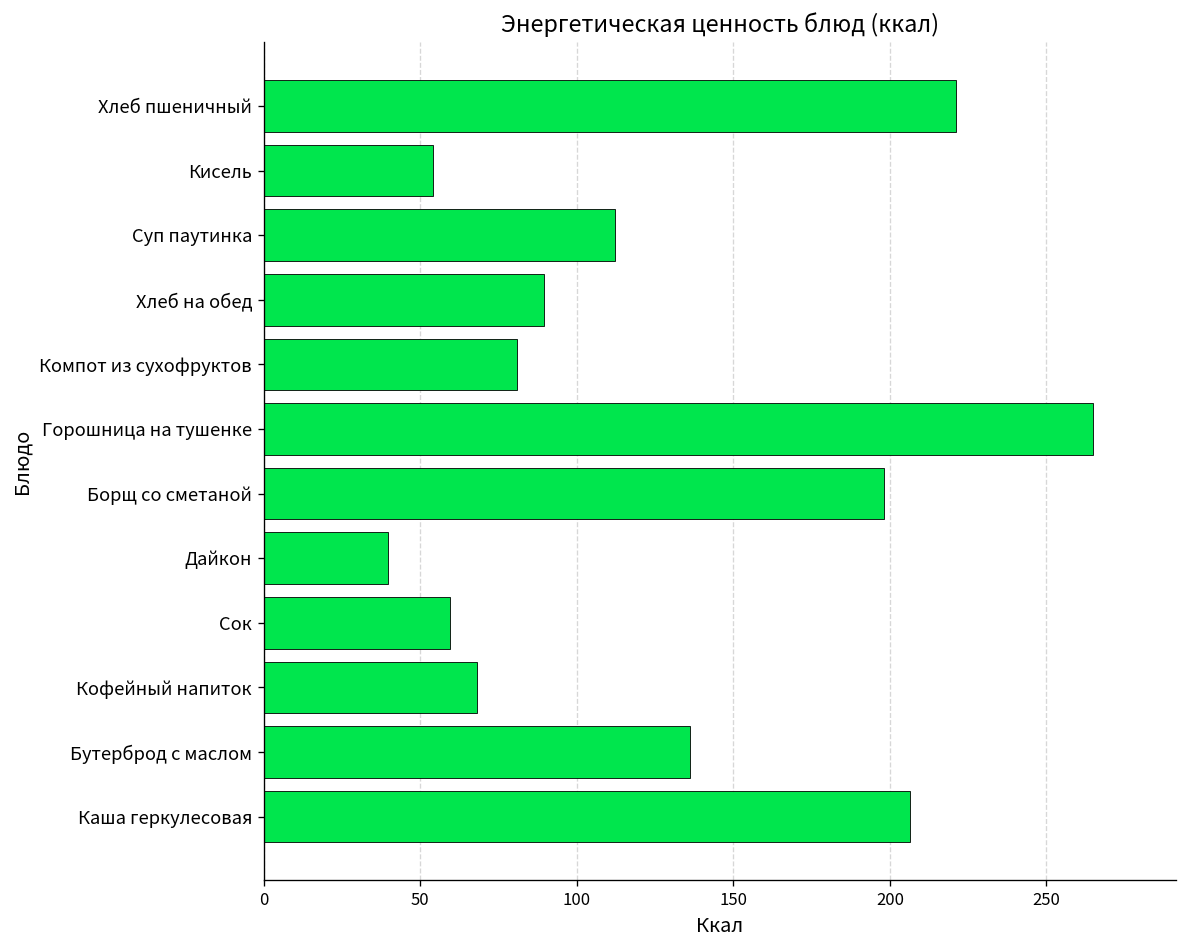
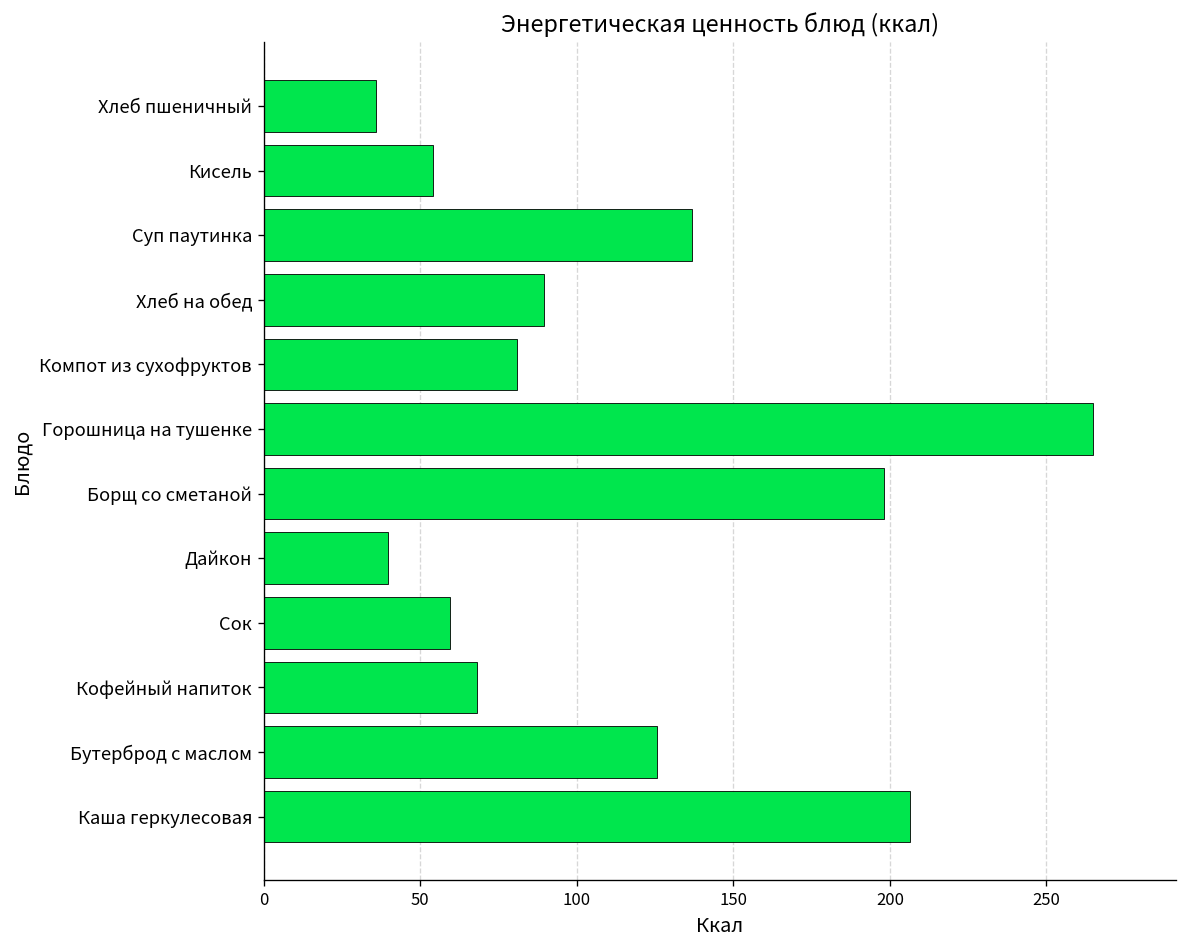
Хлеб пшеничный: 221 -> 36
Суп паутинка: 112 -> 137
Бутерброд с маслом: 136 -> 126
